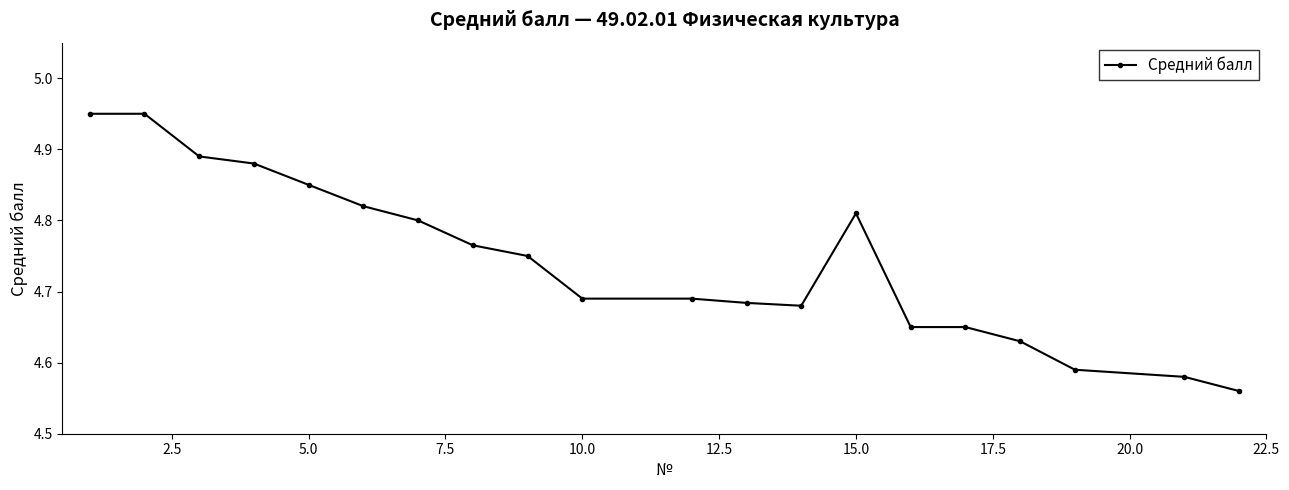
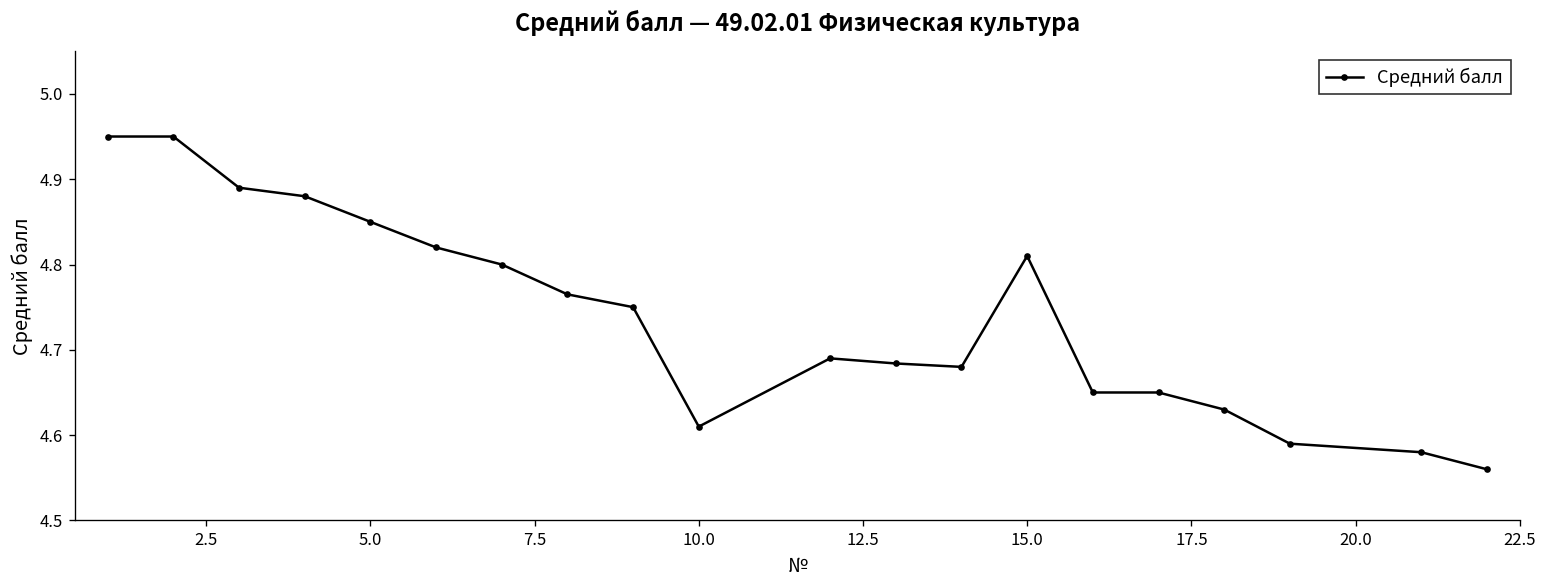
10.0: 4.69 -> 4.61
